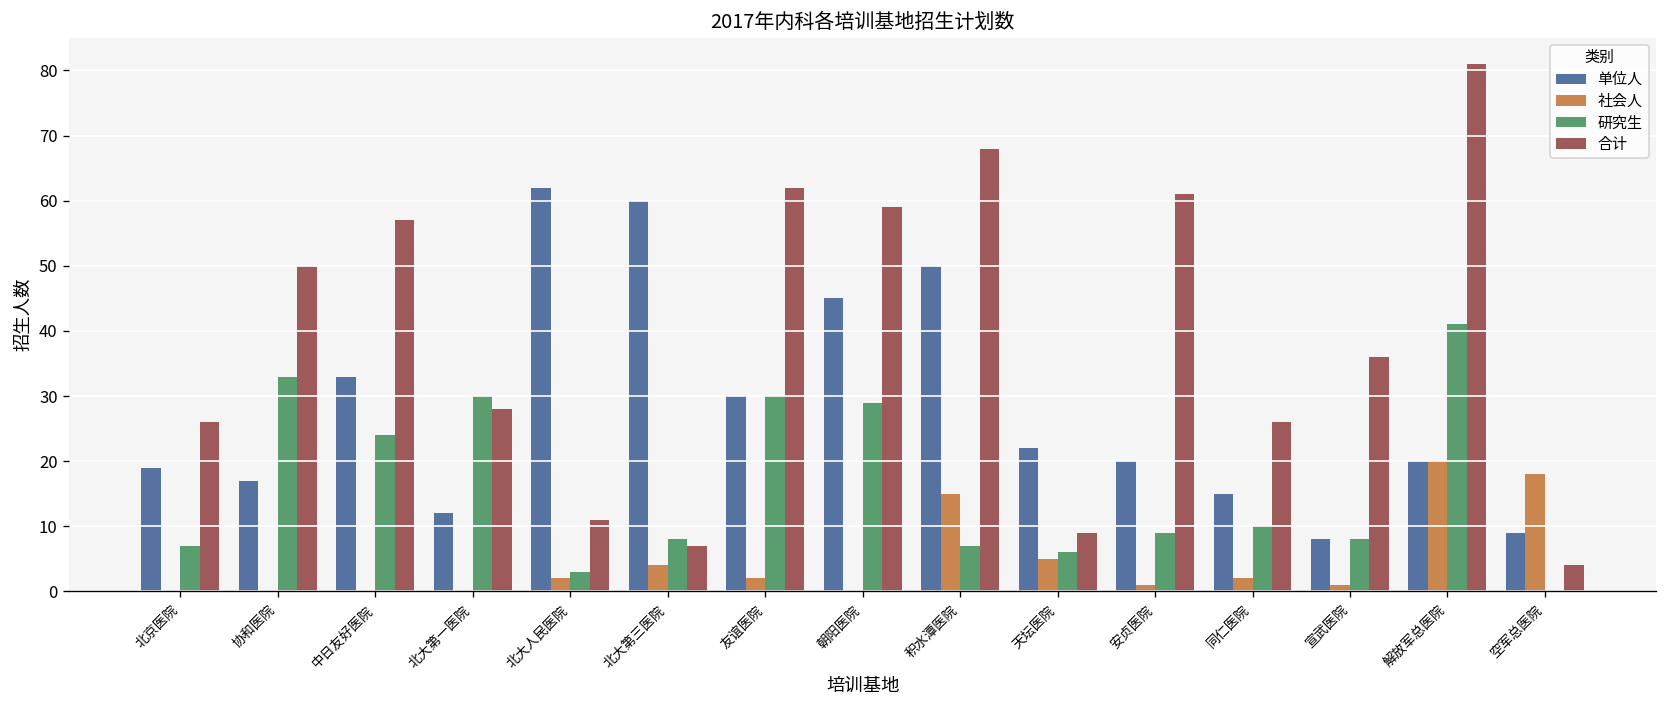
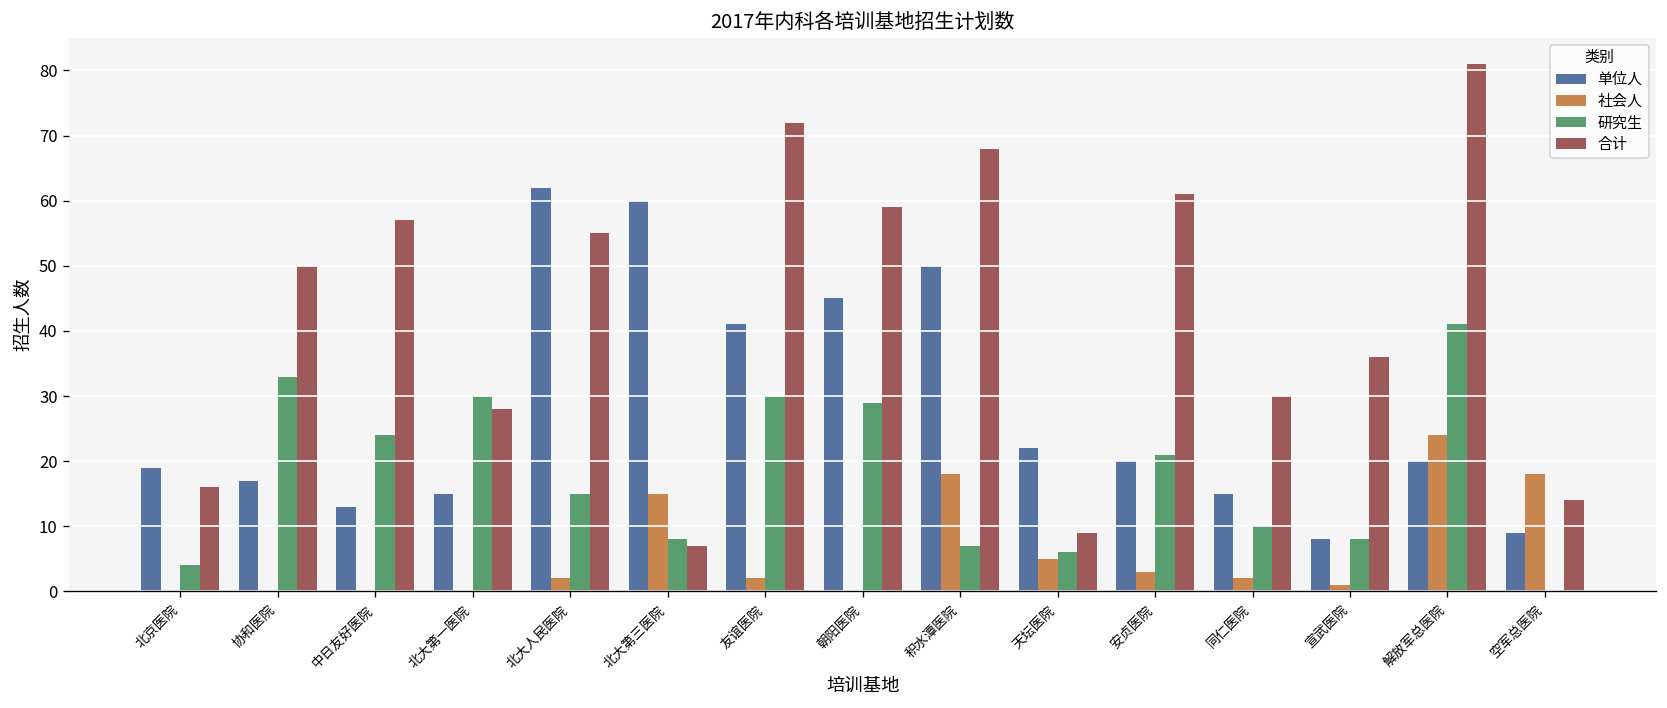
研究生, 北京医院: 7 -> 4
合计, 北京医院: 26 -> 16
单位人, 中日友好医院: 33 -> 13
单位人, 北大第一医院: 12 -> 15
研究生, 北大人民医院: 3 -> 15
合计, 北大人民医院: 11 -> 55
社会人, 北大第三医院: 4 -> 15
单位人, 友谊医院: 30 -> 41
合计, 友谊医院: 62 -> 72
社会人, 积水潭医院: 15 -> 18
社会人, 安贞医院: 1 -> 3
研究生, 安贞医院: 9 -> 21
合计, 同仁医院: 26 -> 30
社会人, 解放军总医院: 20 -> 24
合计, 空军总医院: 4 -> 14
